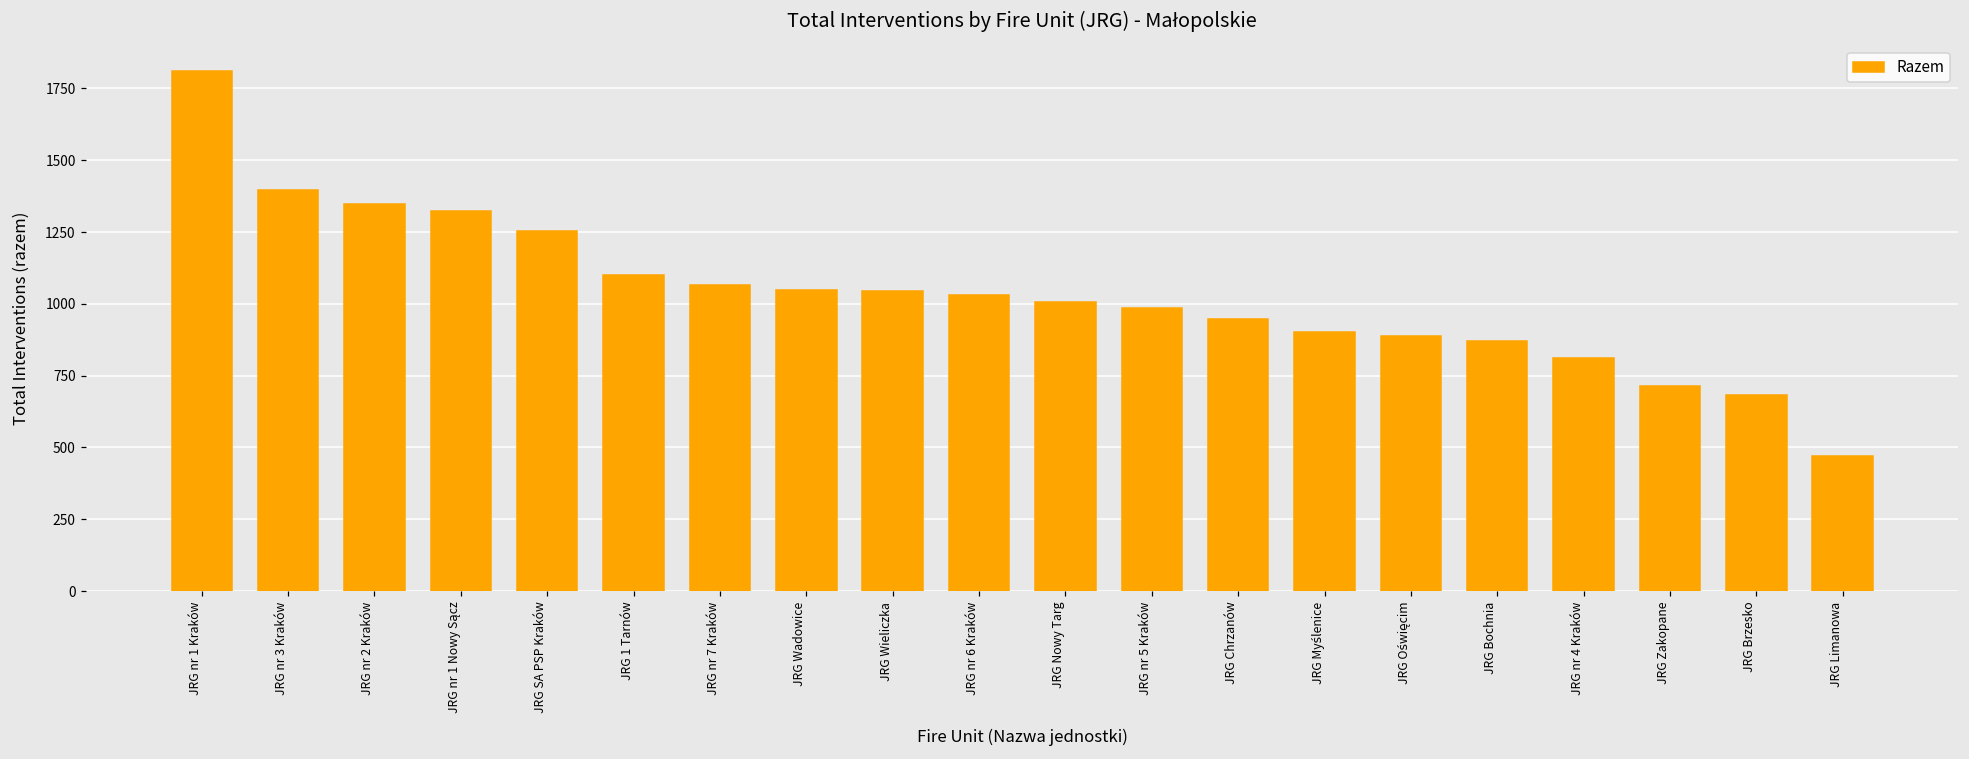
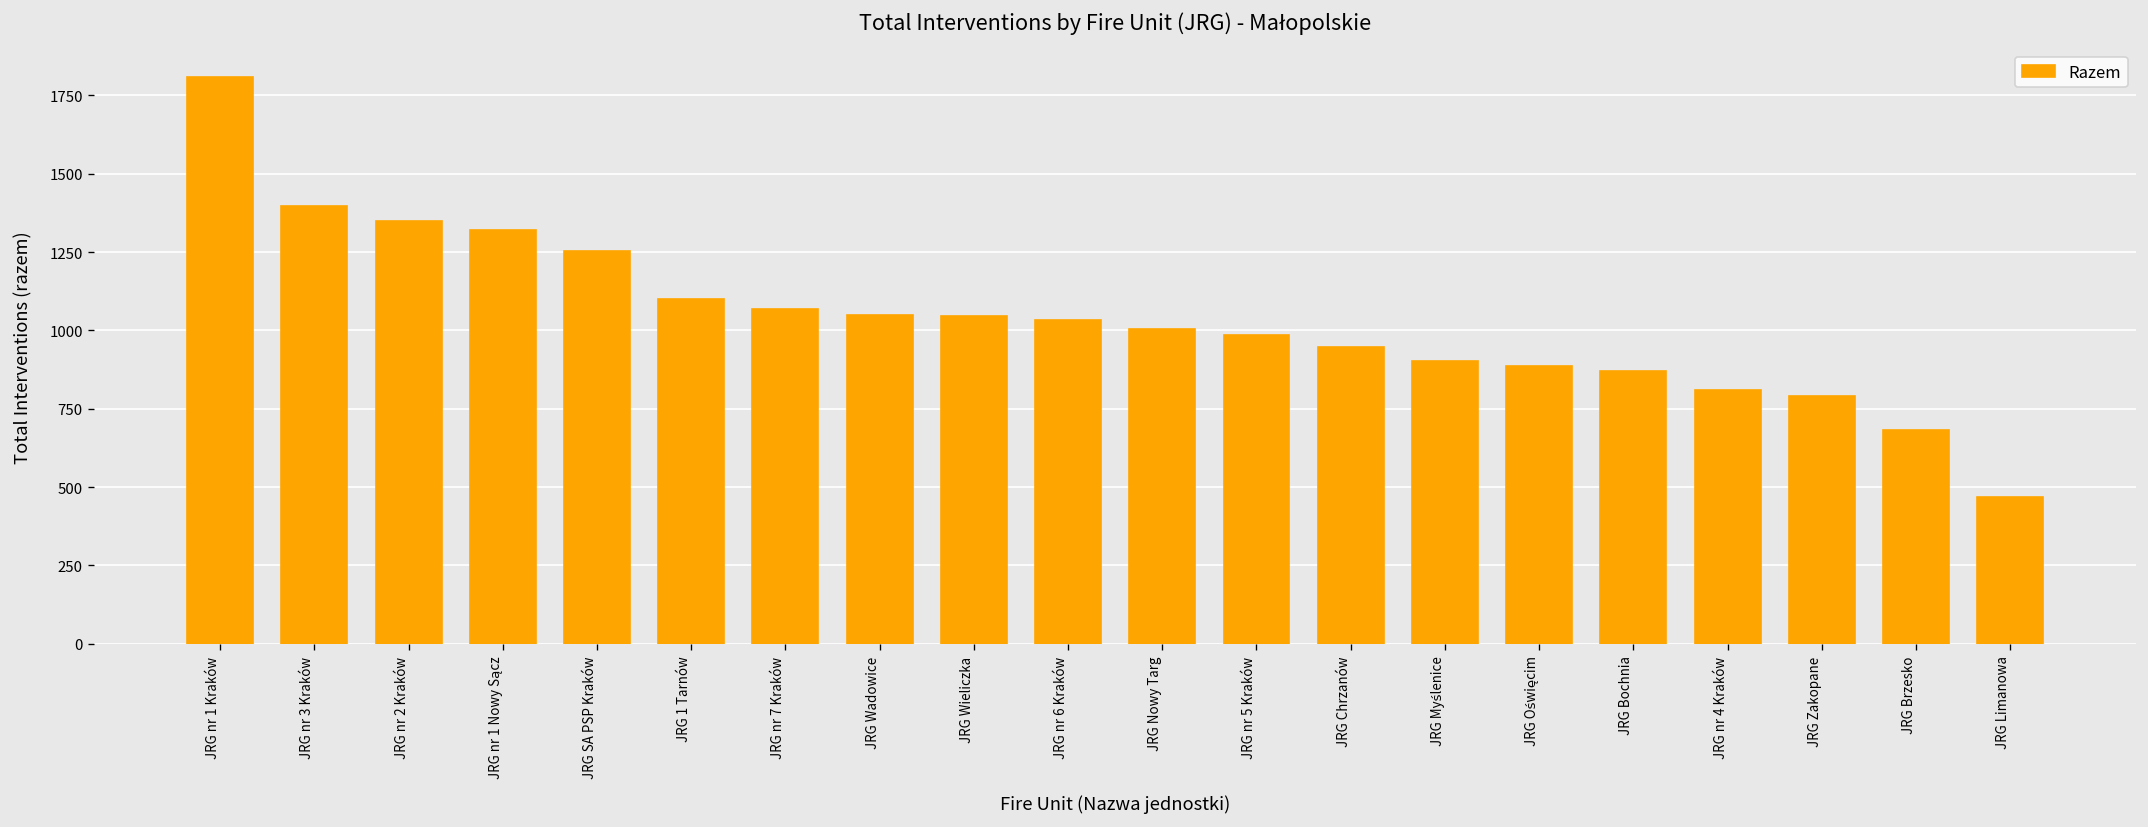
JRG Zakopane: 710 -> 790
